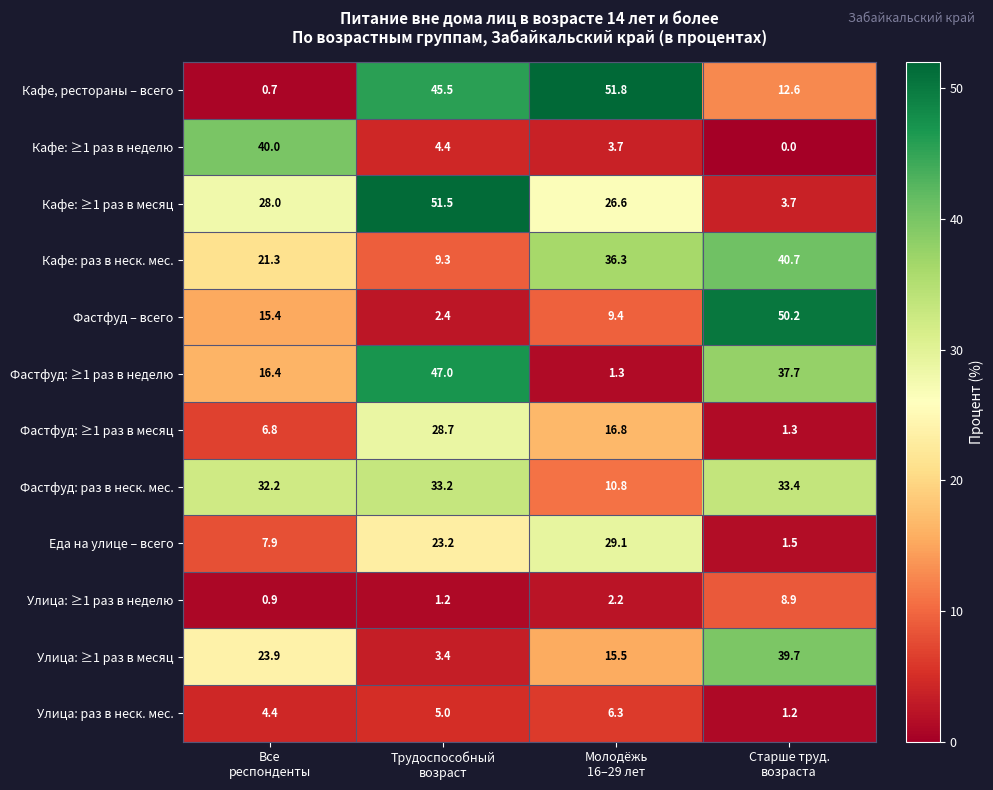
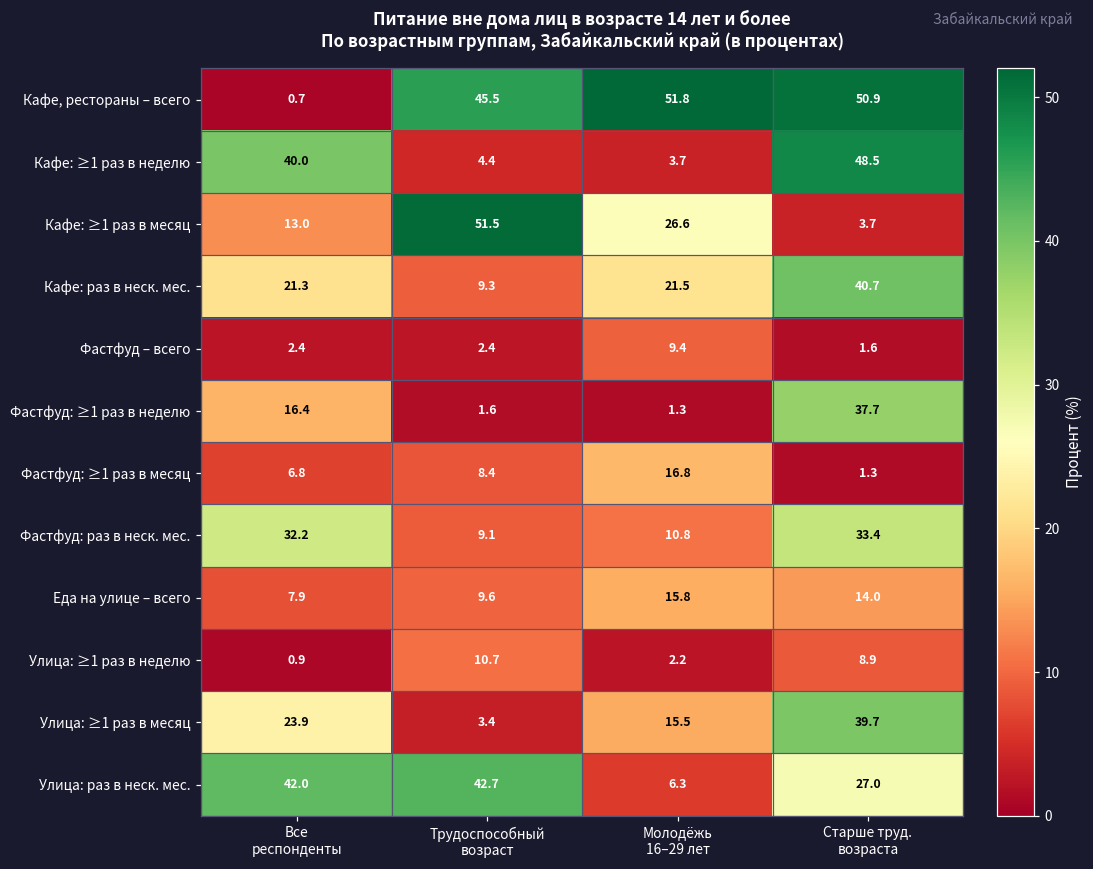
Кафе, рестораны – всего, Старше труд. возраста: 12.6 -> 50.9
Кафе: ≥1 раз в неделю, Старше труд. возраста: 0.0 -> 48.5
Кафе: ≥1 раз в месяц, Все респонденты: 28.0 -> 13.0
Кафе: раз в неск. мес., Молодёжь 16–29 лет: 36.3 -> 21.5
Фастфуд – всего, Все респонденты: 15.4 -> 2.4
Фастфуд – всего, Старше труд. возраста: 50.2 -> 1.6
Фастфуд: ≥1 раз в неделю, Трудоспособный возраст: 47.0 -> 1.6
Фастфуд: ≥1 раз в месяц, Трудоспособный возраст: 28.7 -> 8.4
Фастфуд: раз в неск. мес., Трудоспособный возраст: 33.2 -> 9.1
Еда на улице – всего, Трудоспособный возраст: 23.2 -> 9.6
Еда на улице – всего, Молодёжь 16–29 лет: 29.1 -> 15.8
Еда на улице – всего, Старше труд. возраста: 1.5 -> 14.0
Улица: ≥1 раз в неделю, Трудоспособный возраст: 1.2 -> 10.7
Улица: раз в неск. мес., Все респонденты: 4.4 -> 42.0
Улица: раз в неск. мес., Трудоспособный возраст: 5.0 -> 42.7
Улица: раз в неск. мес., Старше труд. возраста: 1.2 -> 27.0
